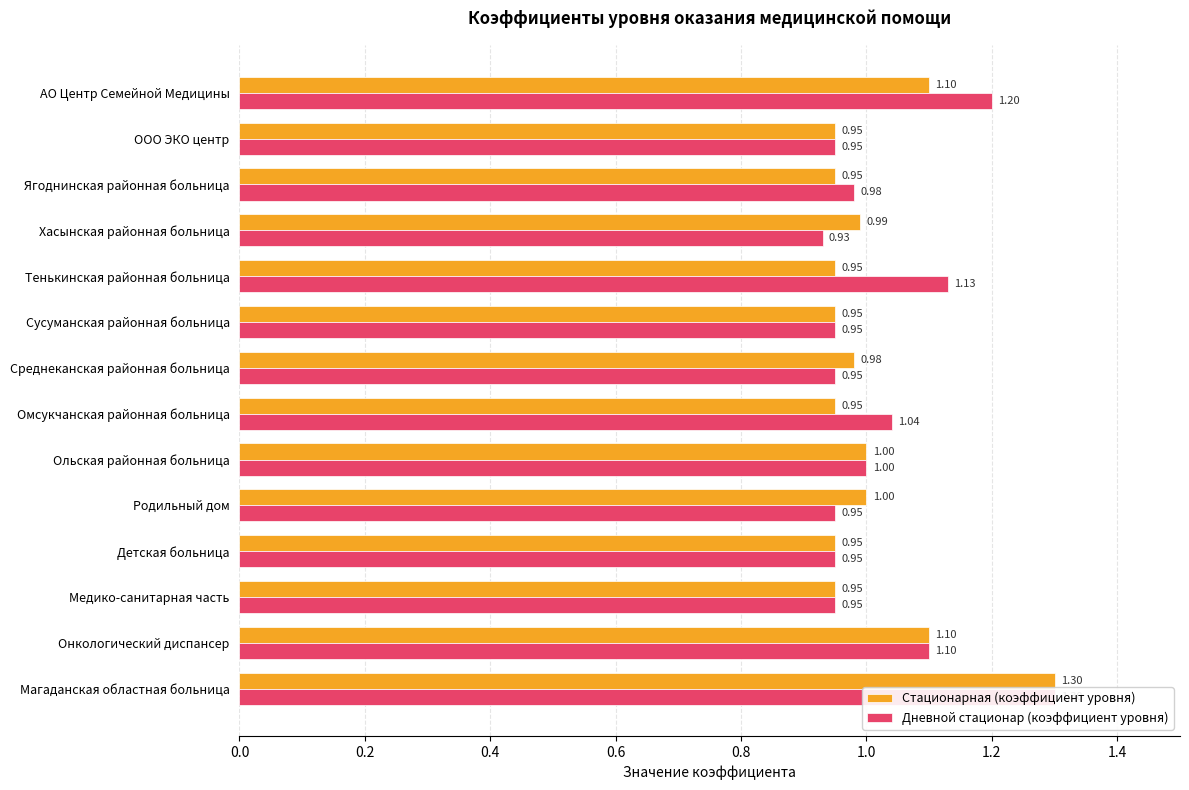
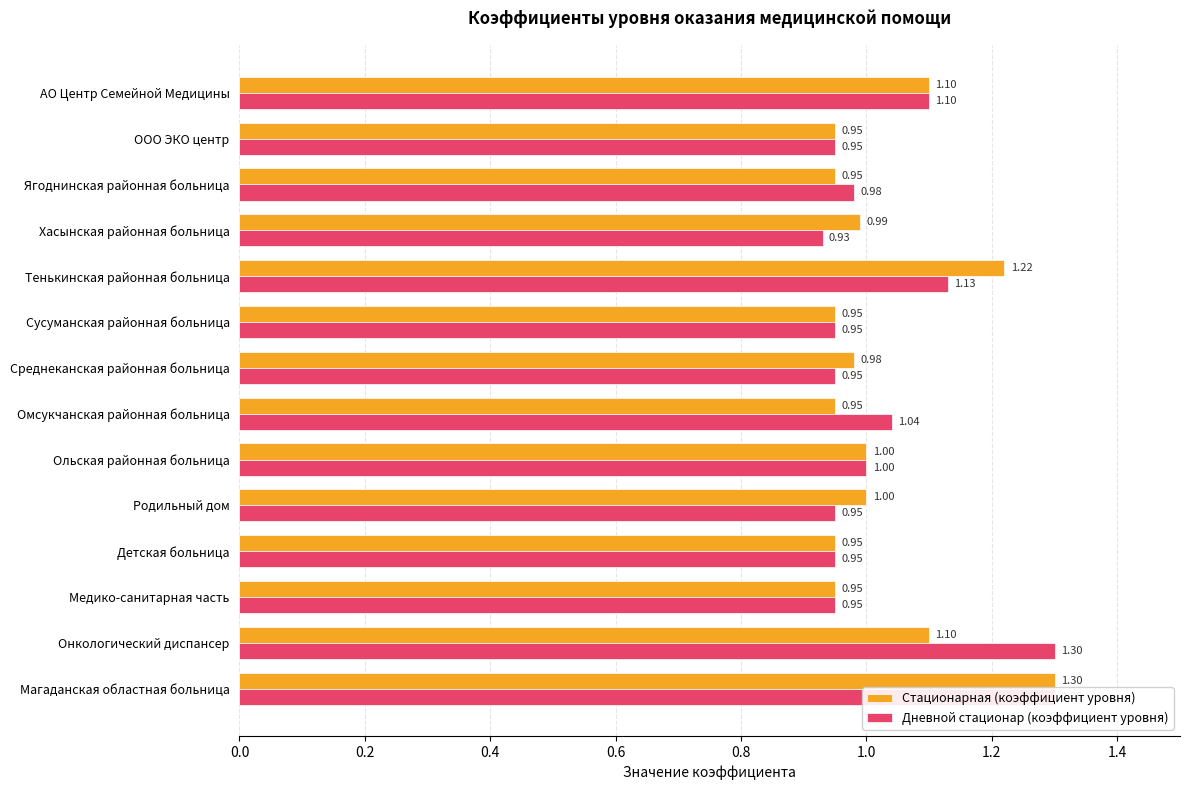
Дневной стационар (коэффициент уровня), АО Центр Семейной Медицины: 1.20 -> 1.10
Стационарная (коэффициент уровня), Тенькинская районная больница: 0.95 -> 1.22
Дневной стационар (коэффициент уровня), Онкологический диспансер: 1.10 -> 1.30
